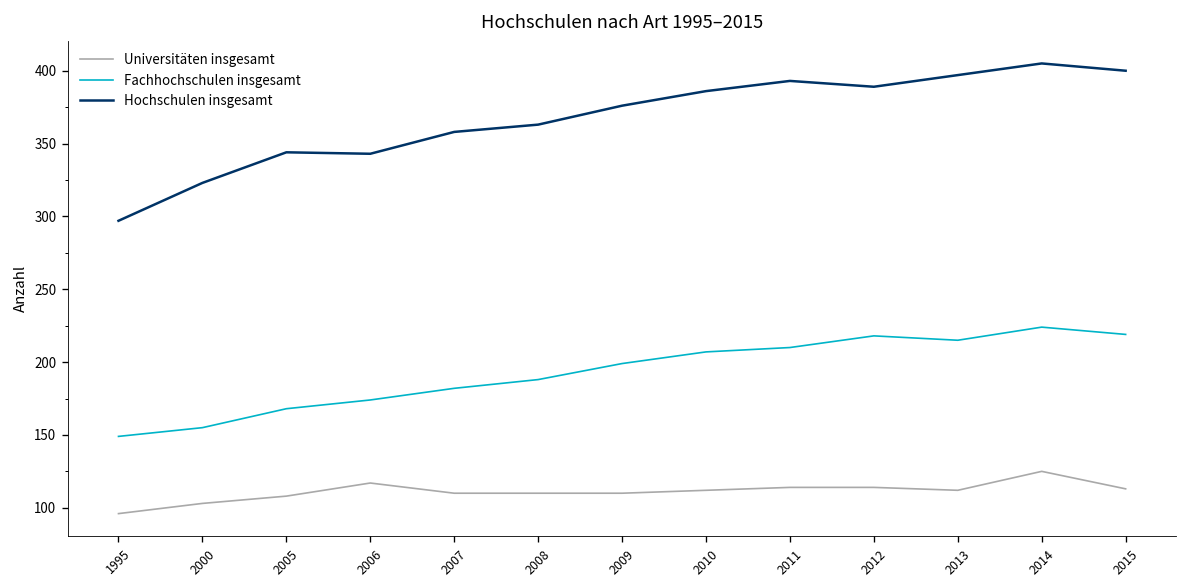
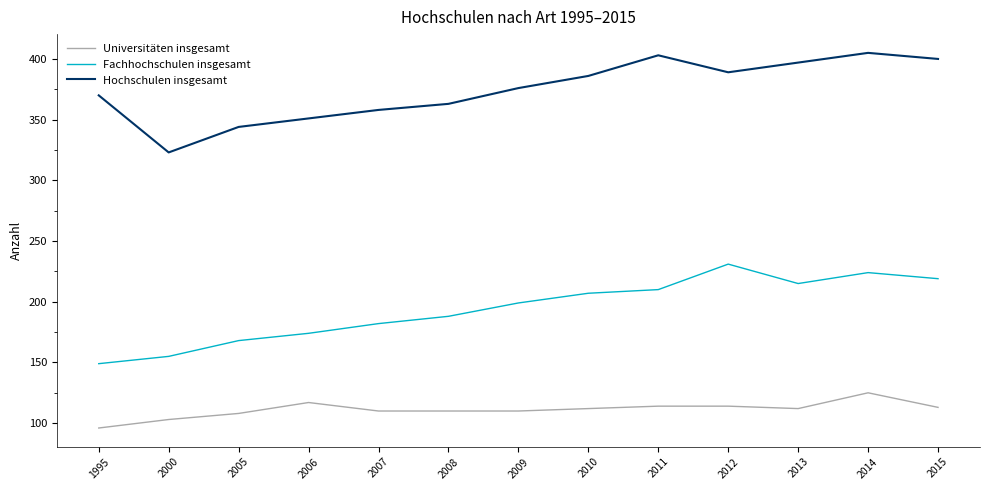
Hochschulen insgesamt, 1995: 297 -> 370
Hochschulen insgesamt, 2006: 343 -> 351
Hochschulen insgesamt, 2011: 393 -> 403
Fachhochschulen insgesamt, 2012: 218 -> 231
